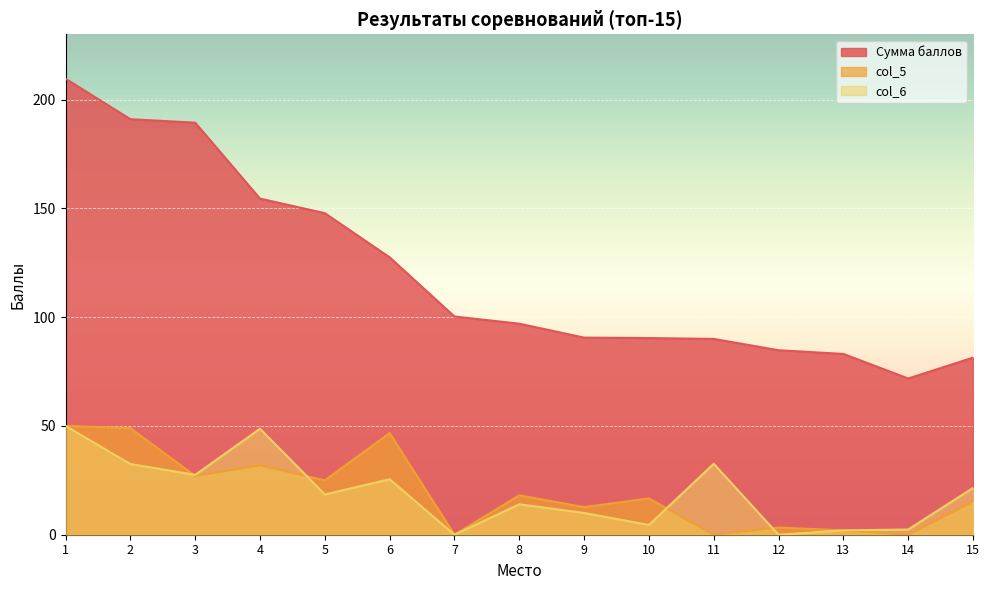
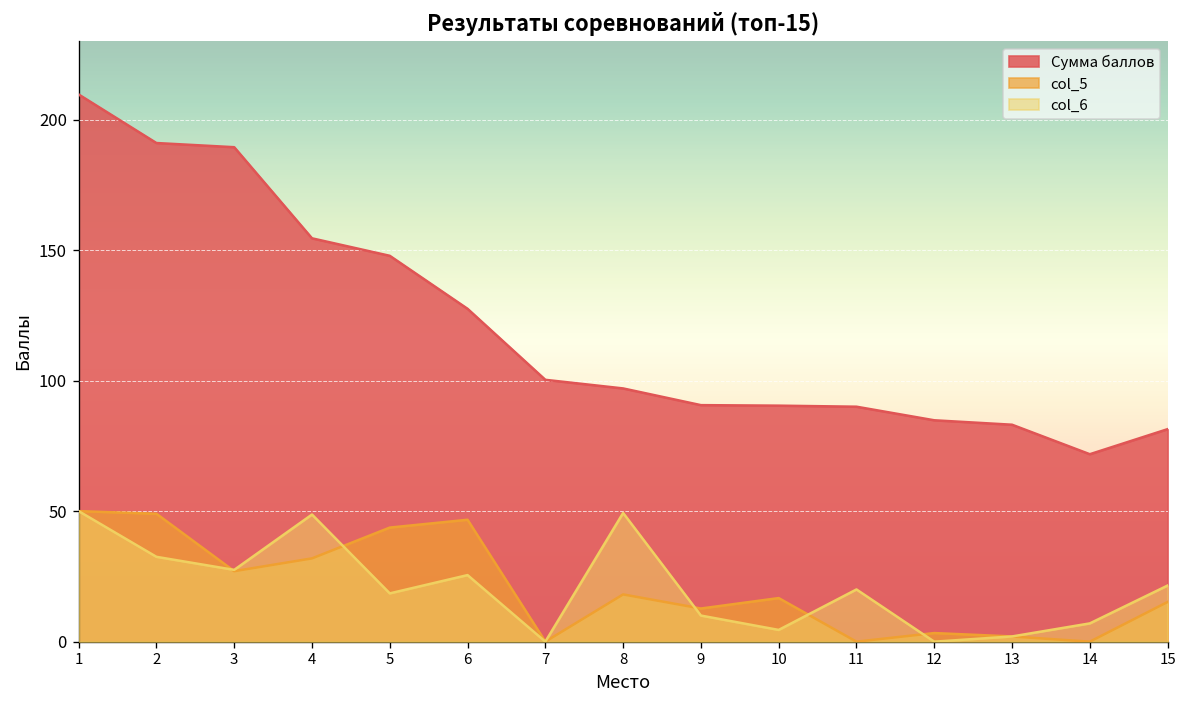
col_5, 5: 25 -> 44
col_6, 8: 14 -> 49
col_6, 11: 33 -> 20
col_6, 14: 2 -> 7
